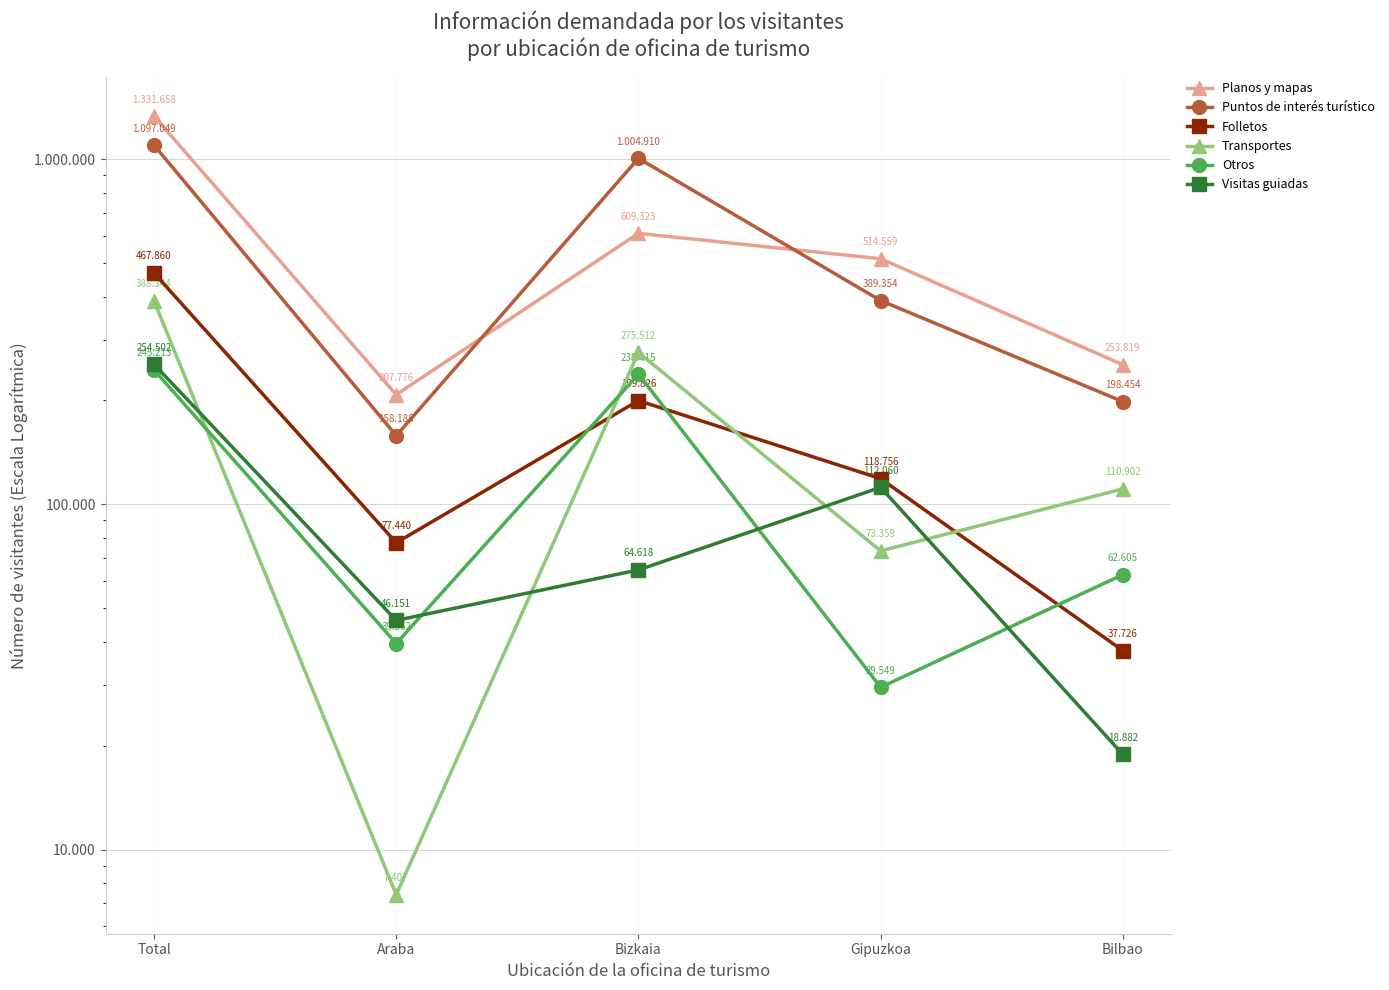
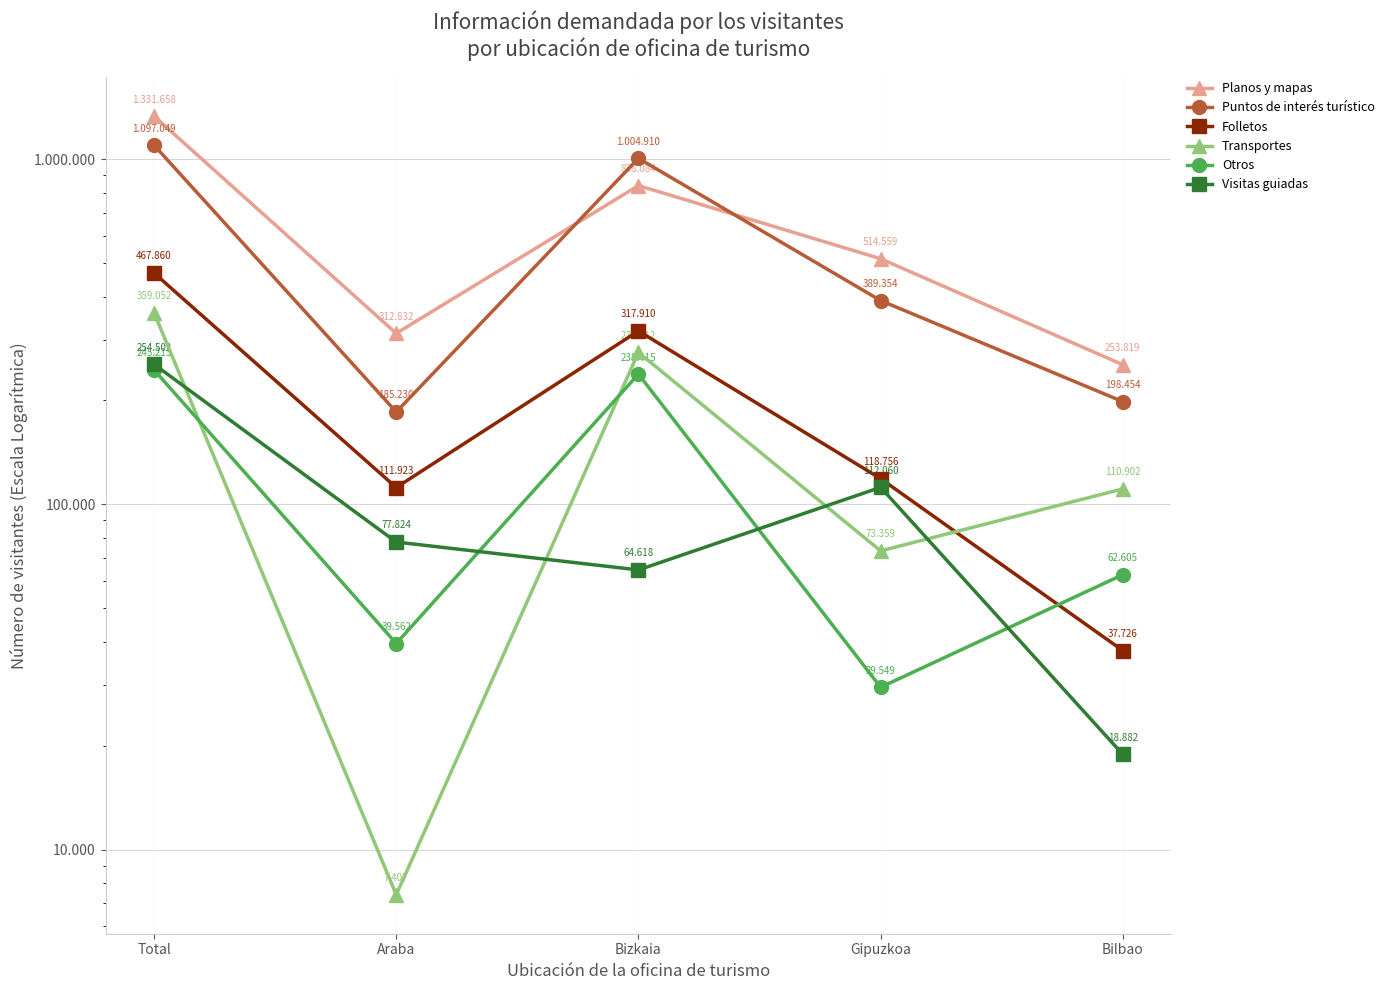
Transportes, Total: 388.344 -> 359.052
Planos y mapas, Araba: 207.776 -> 312.832
Puntos de interés turístico, Araba: 158.188 -> 185.230
Folletos, Araba: 77.440 -> 111.923
Visitas guiadas, Araba: 46.151 -> 77.824
Planos y mapas, Bizkaia: 609.323 -> 838.084
Folletos, Bizkaia: 199.826 -> 317.910
